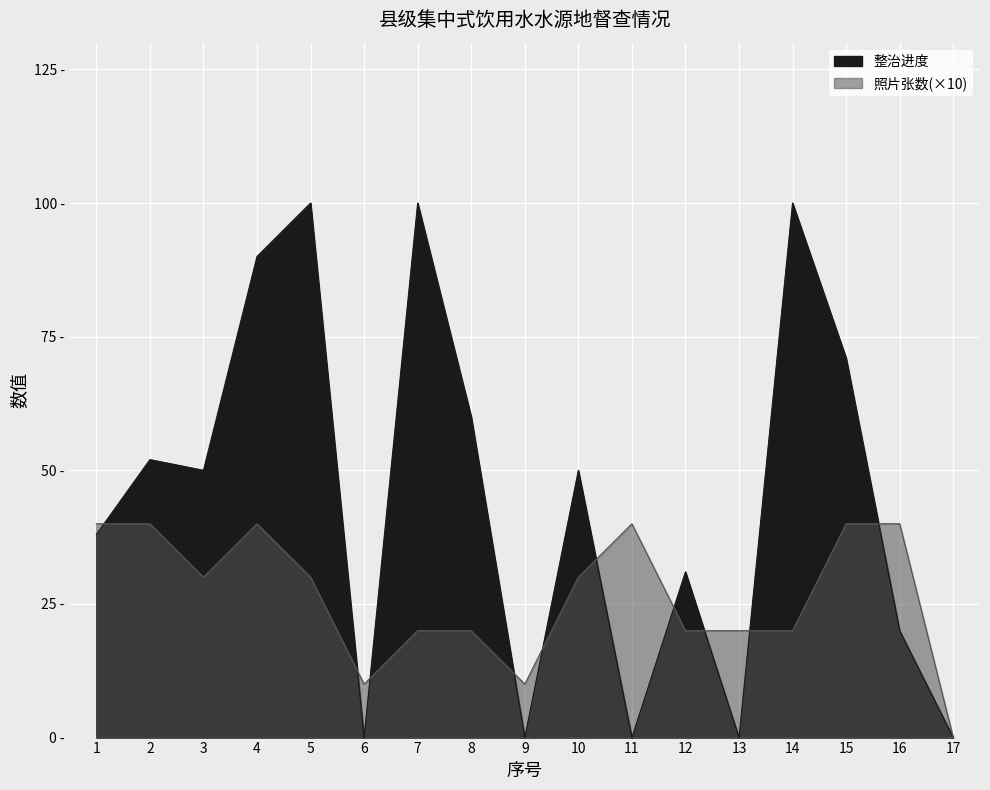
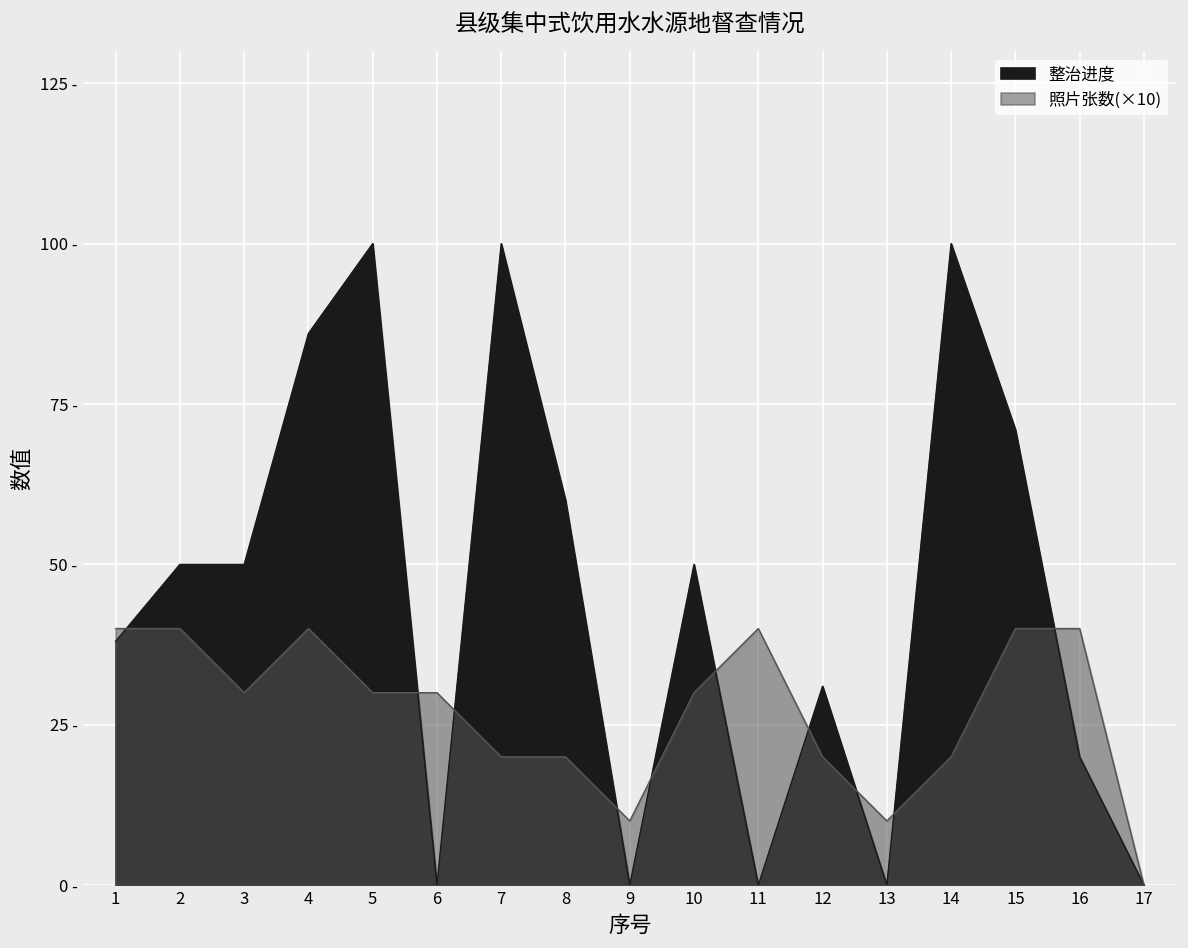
整治进度, 2: 52 - -> 50 -
整治进度, 4: 90 - -> 86 -
照片张数(×10), 6: 10 - -> 30 -
照片张数(×10), 13: 20 - -> 10 -
